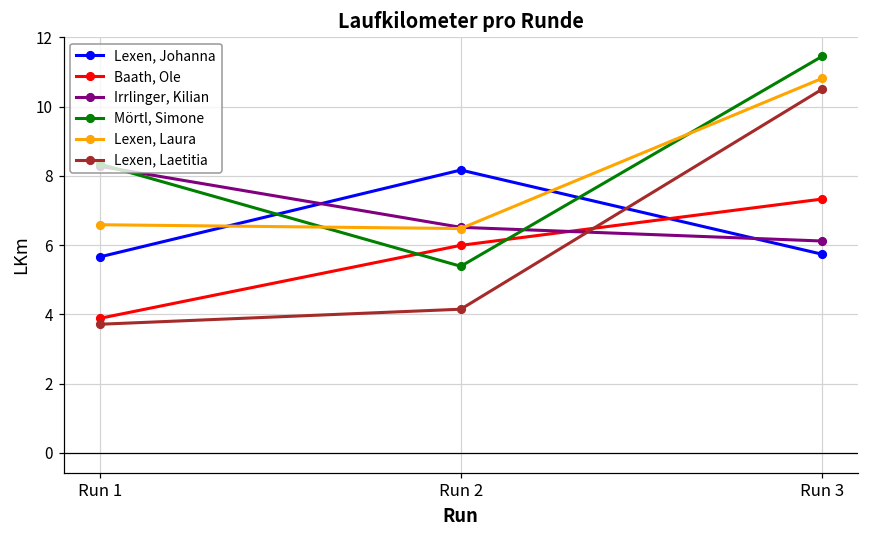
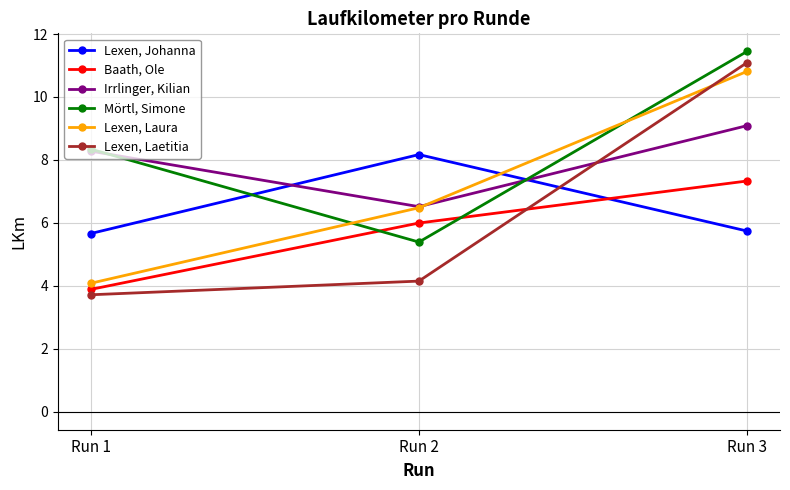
Lexen, Laura, Run 1: 6.6 -> 4.1
Irrlinger, Kilian, Run 3: 6.1 -> 9.1
Lexen, Laetitia, Run 3: 10.5 -> 11.1
